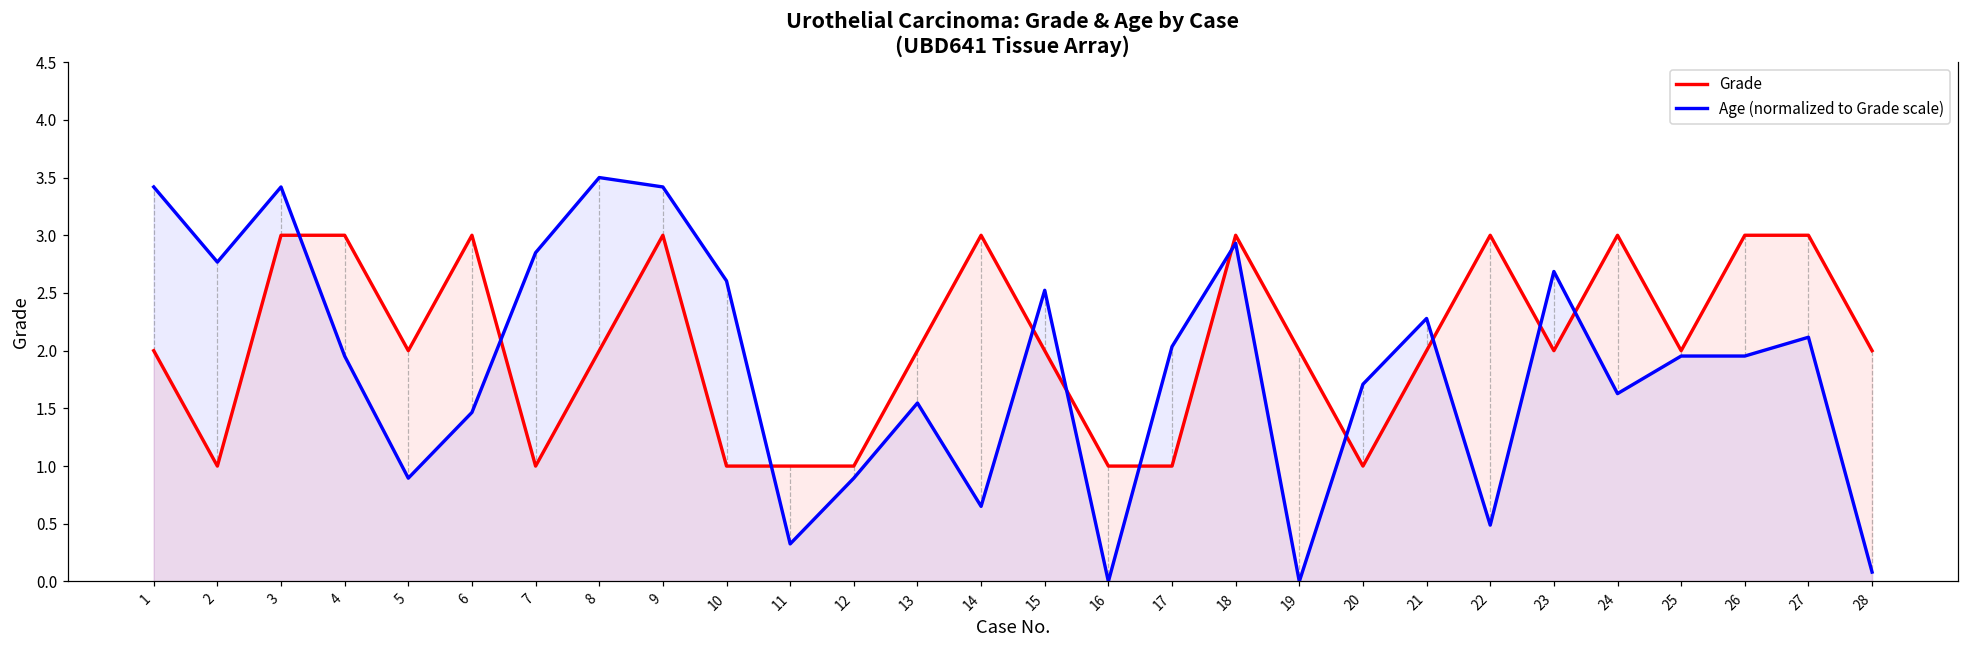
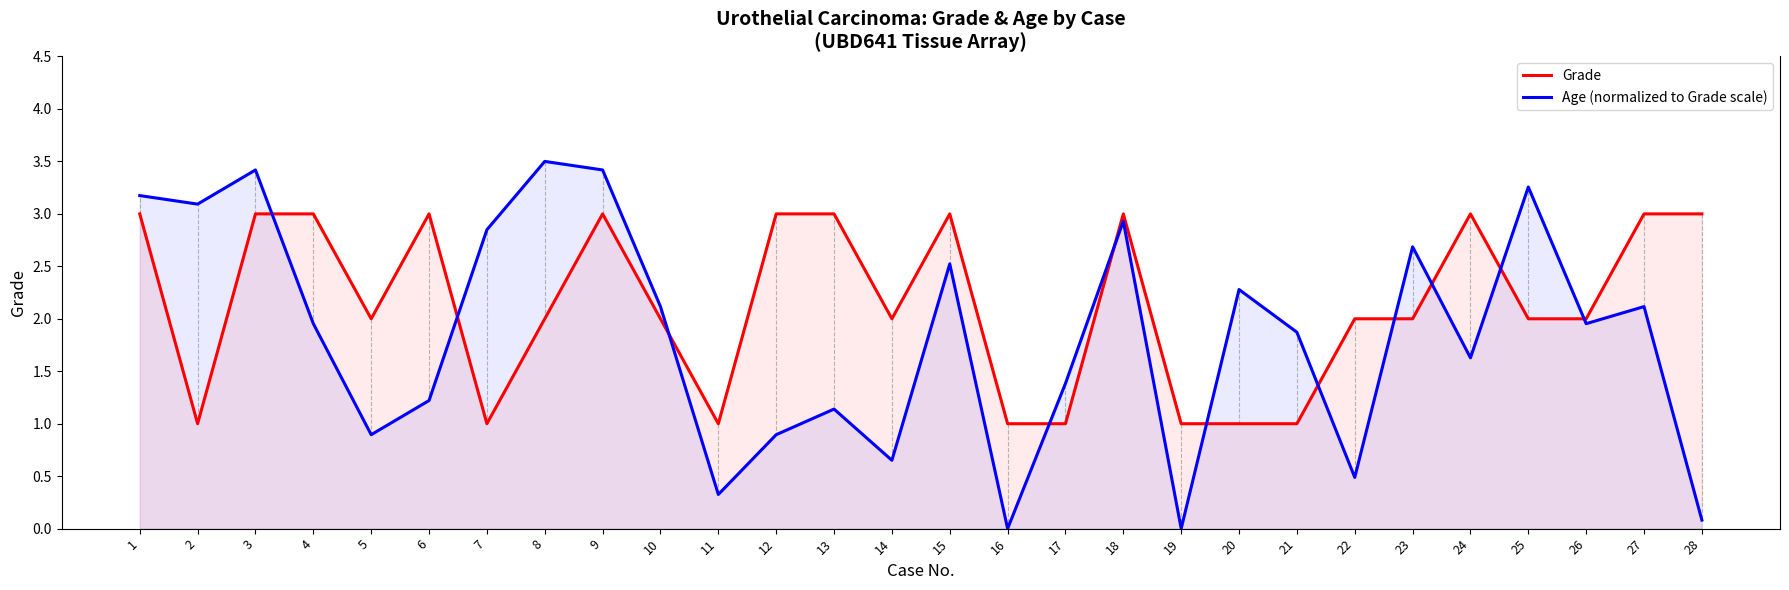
Grade, 1: 2 -> 3
Age (normalized to Grade scale), 1: 3.42 -> 3.17
Age (normalized to Grade scale), 2: 2.77 -> 3.09
Age (normalized to Grade scale), 6: 1.47 -> 1.22
Grade, 10: 1 -> 2
Age (normalized to Grade scale), 10: 2.60 -> 2.12
Grade, 12: 1 -> 3
Grade, 13: 2 -> 3
Age (normalized to Grade scale), 13: 1.55 -> 1.14
Grade, 14: 3 -> 2
Grade, 15: 2 -> 3
Age (normalized to Grade scale), 17: 2.03 -> 1.38
Grade, 19: 2 -> 1
Age (normalized to Grade scale), 20: 1.71 -> 2.28
Grade, 21: 2 -> 1
Age (normalized to Grade scale), 21: 2.28 -> 1.87
Grade, 22: 3 -> 2
Age (normalized to Grade scale), 25: 1.95 -> 3.26
Grade, 26: 3 -> 2
Grade, 28: 2 -> 3
